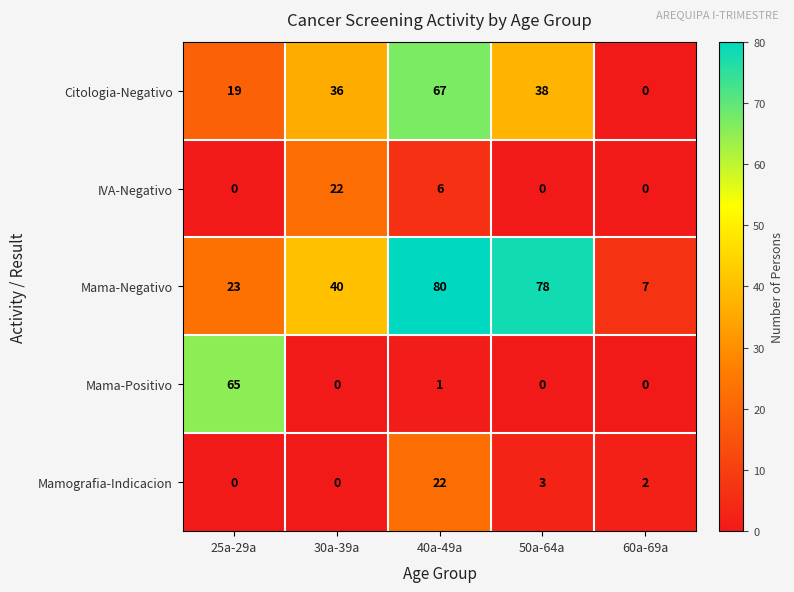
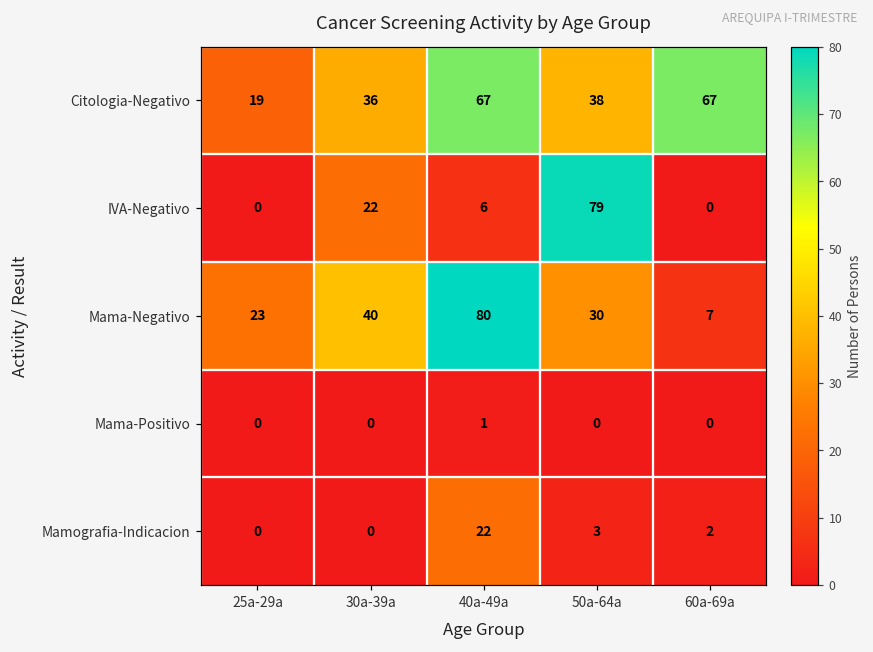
Citologia-Negativo, 60a-69a: 0 -> 67
IVA-Negativo, 50a-64a: 0 -> 79
Mama-Negativo, 50a-64a: 78 -> 30
Mama-Positivo, 25a-29a: 65 -> 0
